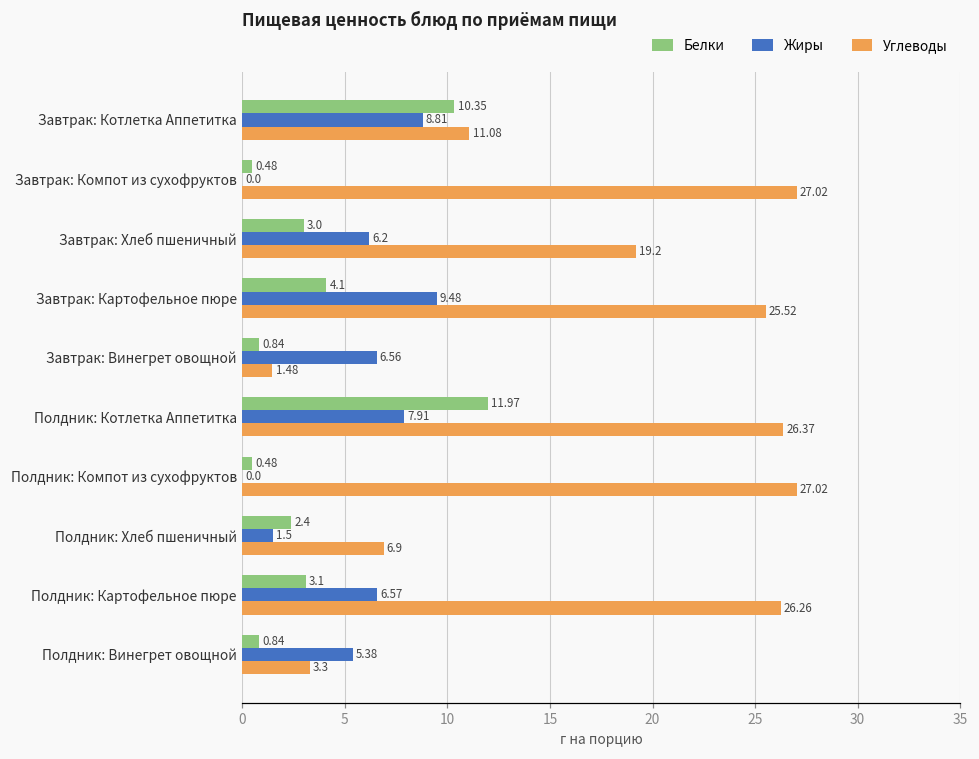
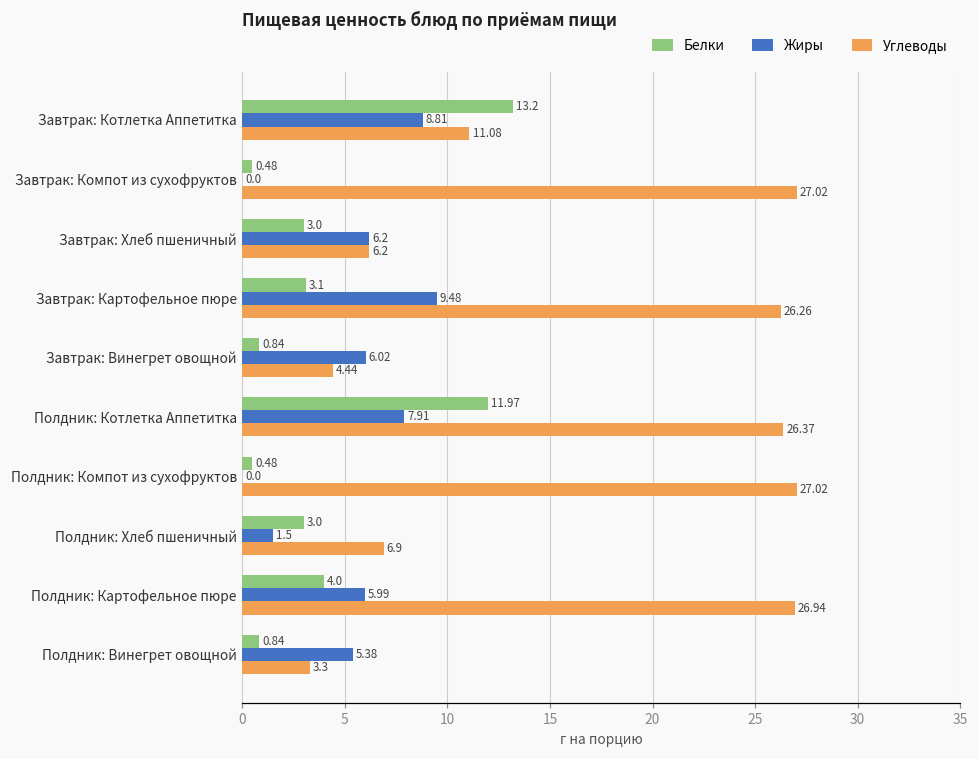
Белки, Завтрак: Котлетка Аппетитка: 10.35 -> 13.2
Углеводы, Завтрак: Хлеб пшеничный: 19.2 -> 6.2
Белки, Завтрак: Картофельное пюре: 4.1 -> 3.1
Углеводы, Завтрак: Картофельное пюре: 25.52 -> 26.26
Жиры, Завтрак: Винегрет овощной: 6.56 -> 6.02
Углеводы, Завтрак: Винегрет овощной: 1.48 -> 4.44
Белки, Полдник: Хлеб пшеничный: 2.4 -> 3.0
Белки, Полдник: Картофельное пюре: 3.1 -> 4.0
Жиры, Полдник: Картофельное пюре: 6.57 -> 5.99
Углеводы, Полдник: Картофельное пюре: 26.26 -> 26.94
